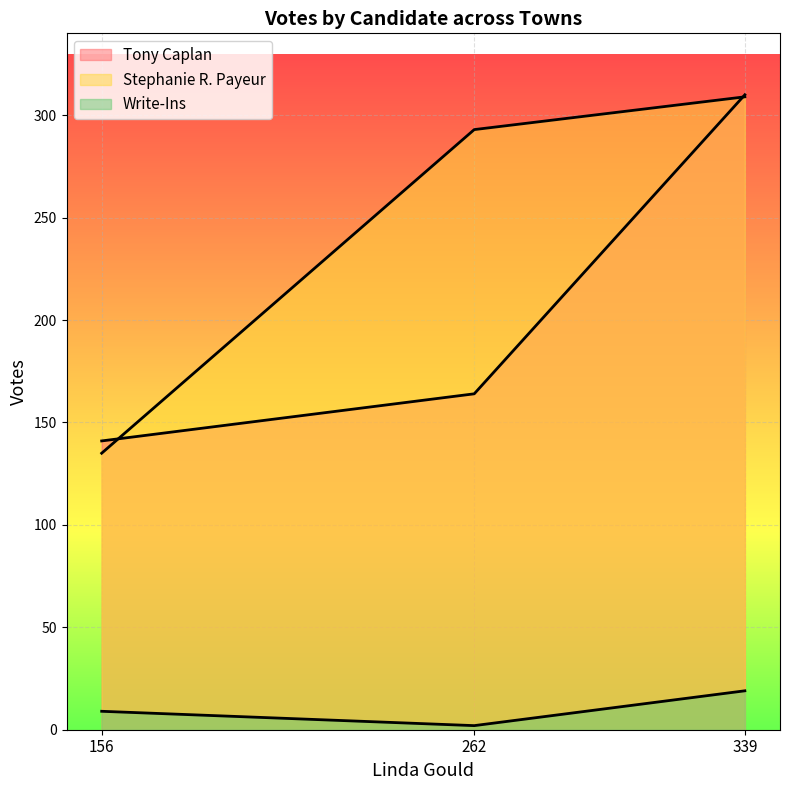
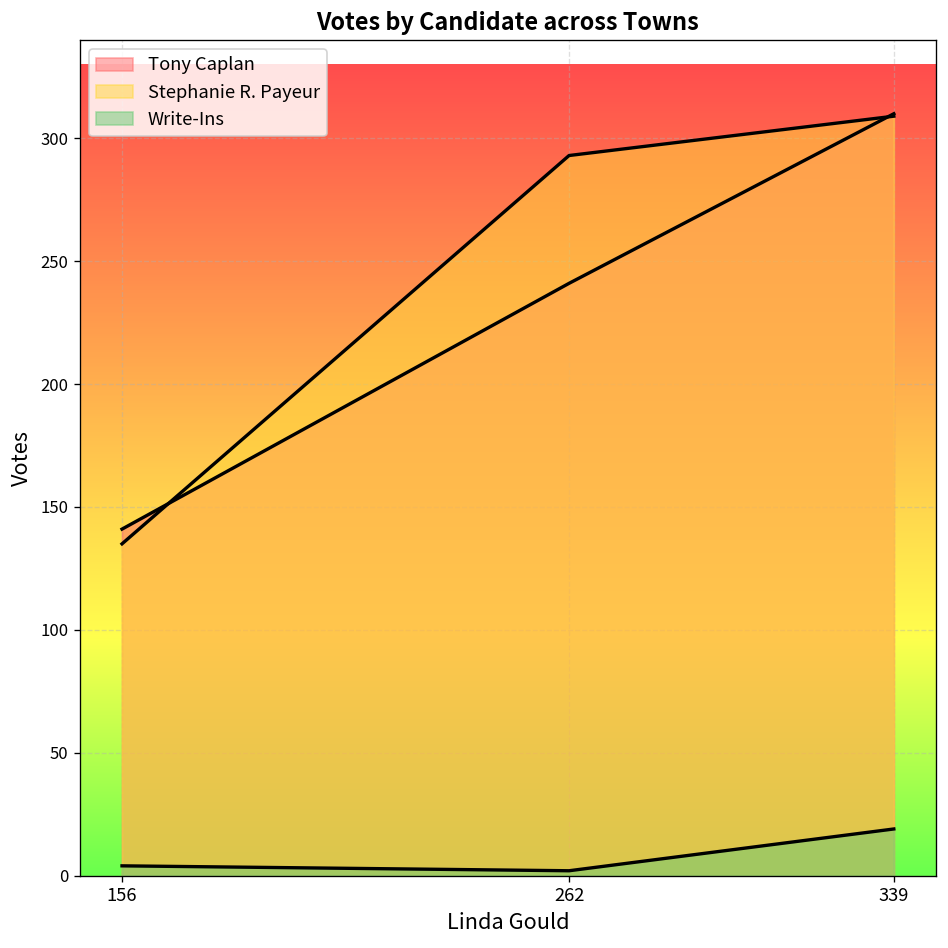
Write-Ins, 156: 9 -> 4
Tony Caplan, 262: 164 -> 241
